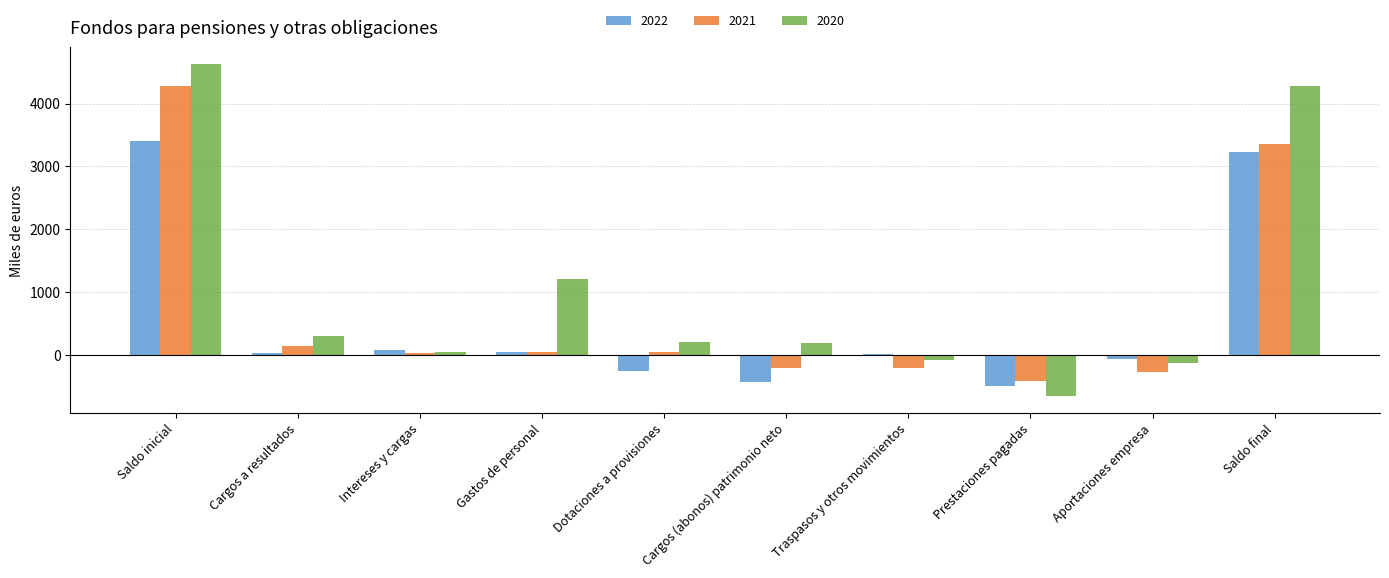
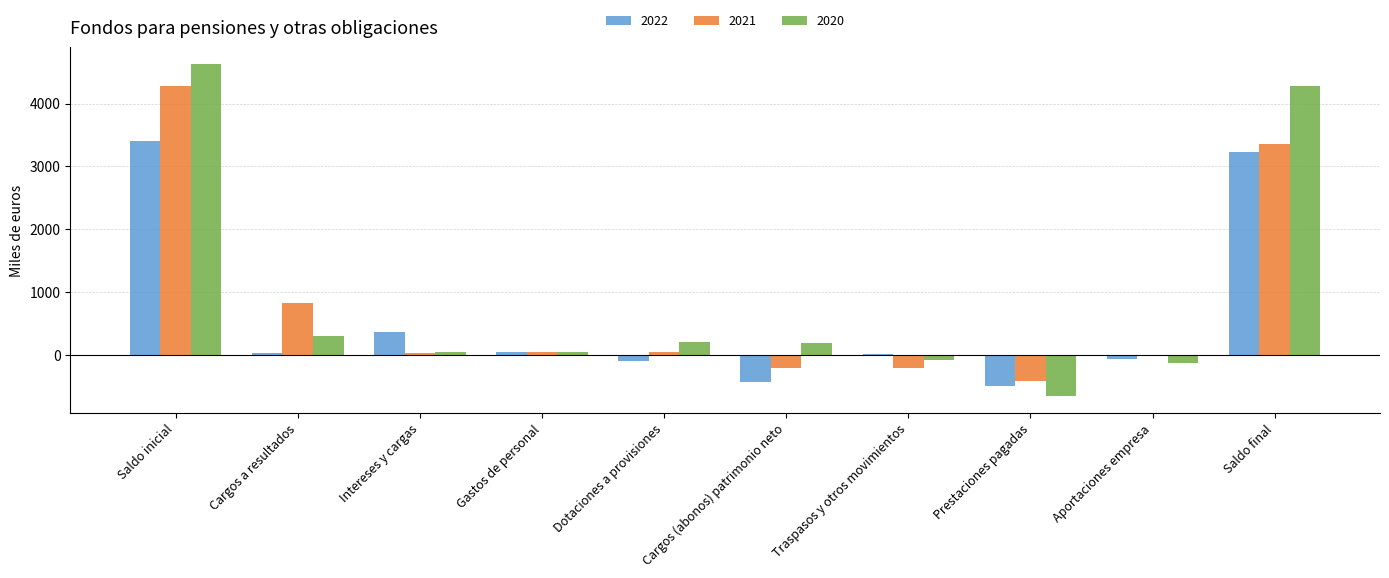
2021, Cargos a resultados: 100 -> 800
2022, Intereses y cargas: 100 -> 400
2020, Gastos de personal: 1200 -> 0
2022, Dotaciones a provisiones: -300 -> -100
2021, Aportaciones empresa: -300 -> 0
